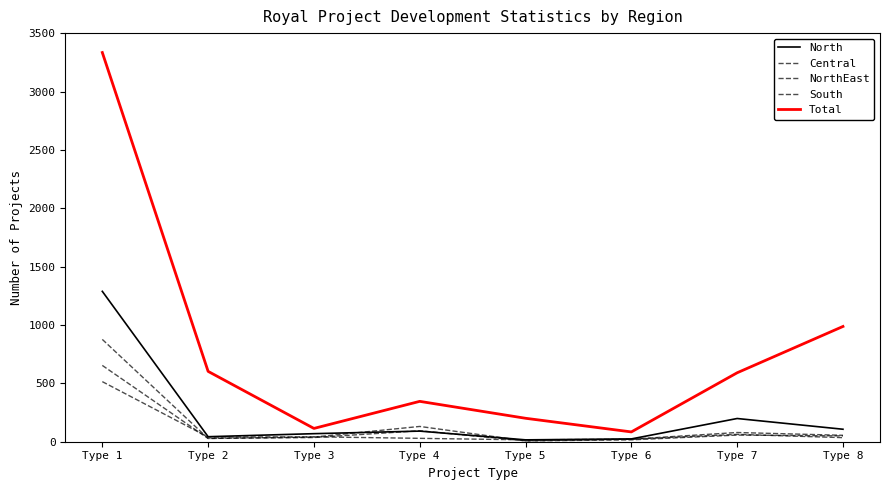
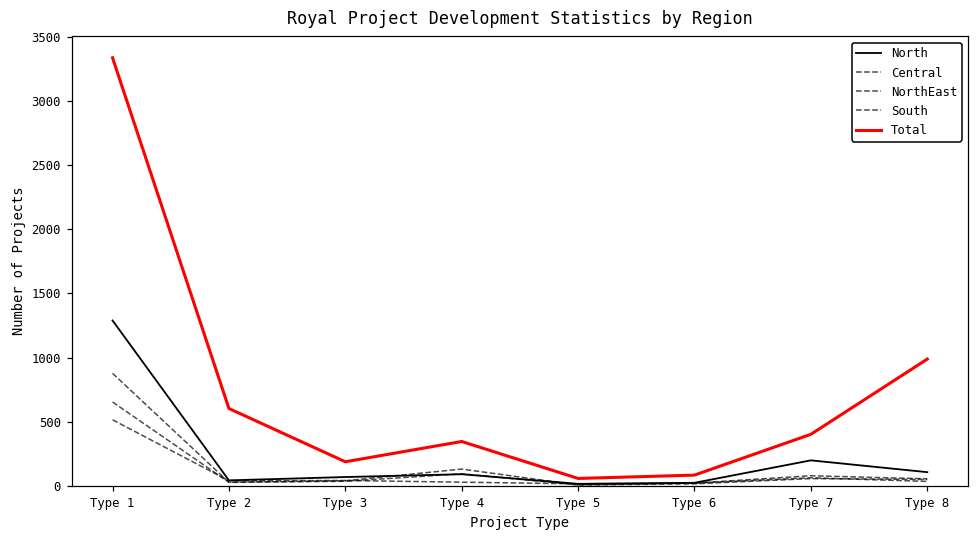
Total, Type 3: 110 -> 190
Total, Type 5: 200 -> 60
Total, Type 7: 590 -> 400
